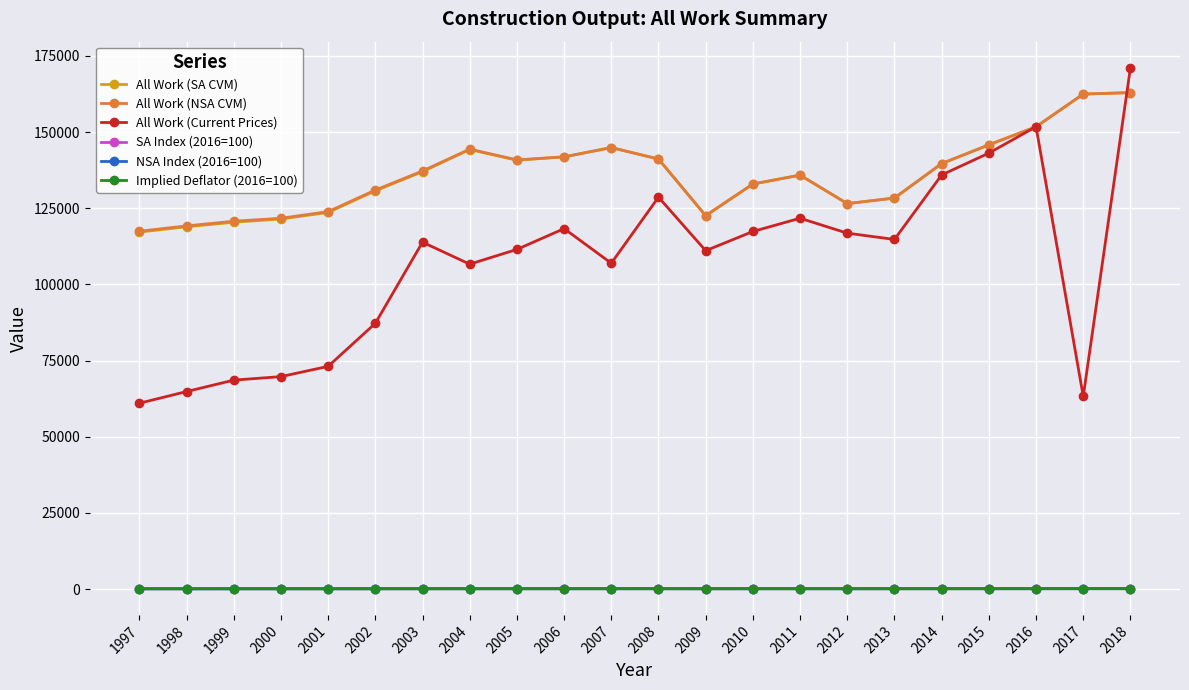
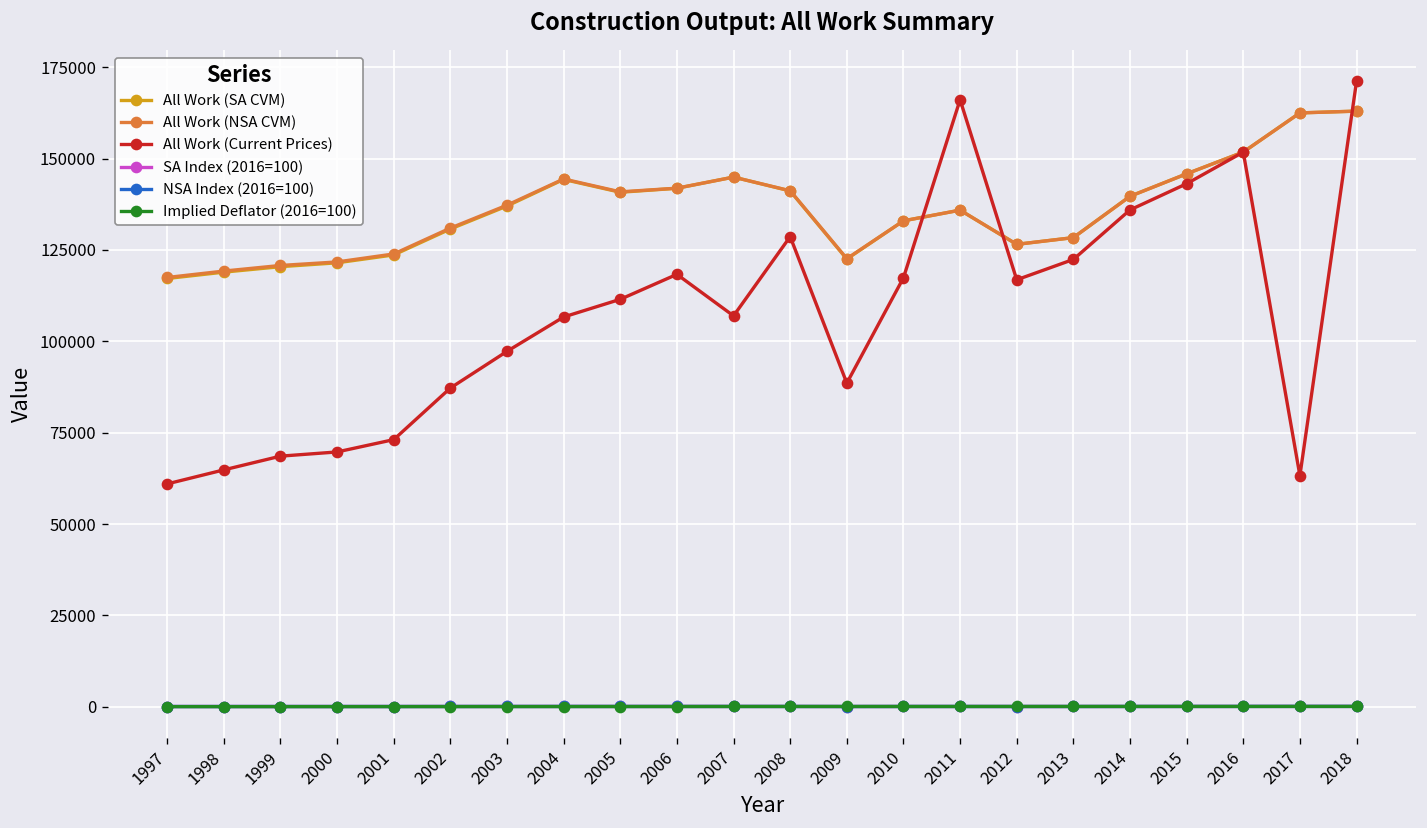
All Work (Current Prices), 2003: 114000 -> 97000
All Work (Current Prices), 2009: 111000 -> 89000
All Work (Current Prices), 2011: 122000 -> 166000
All Work (Current Prices), 2013: 115000 -> 122000
